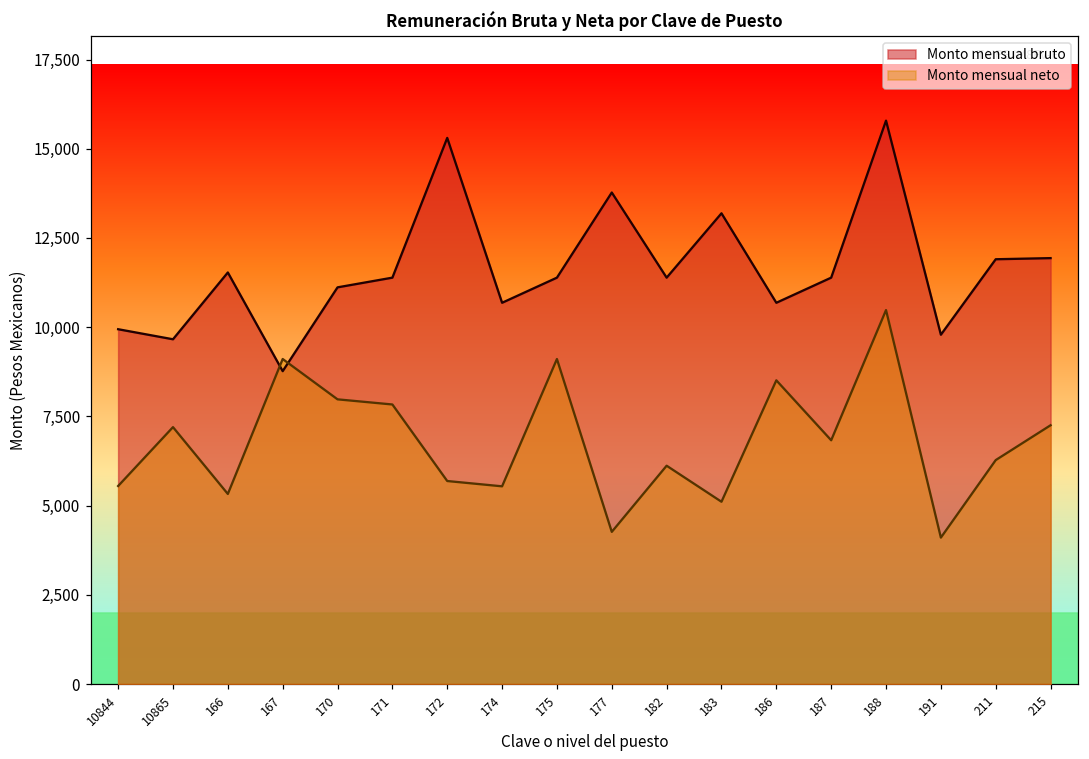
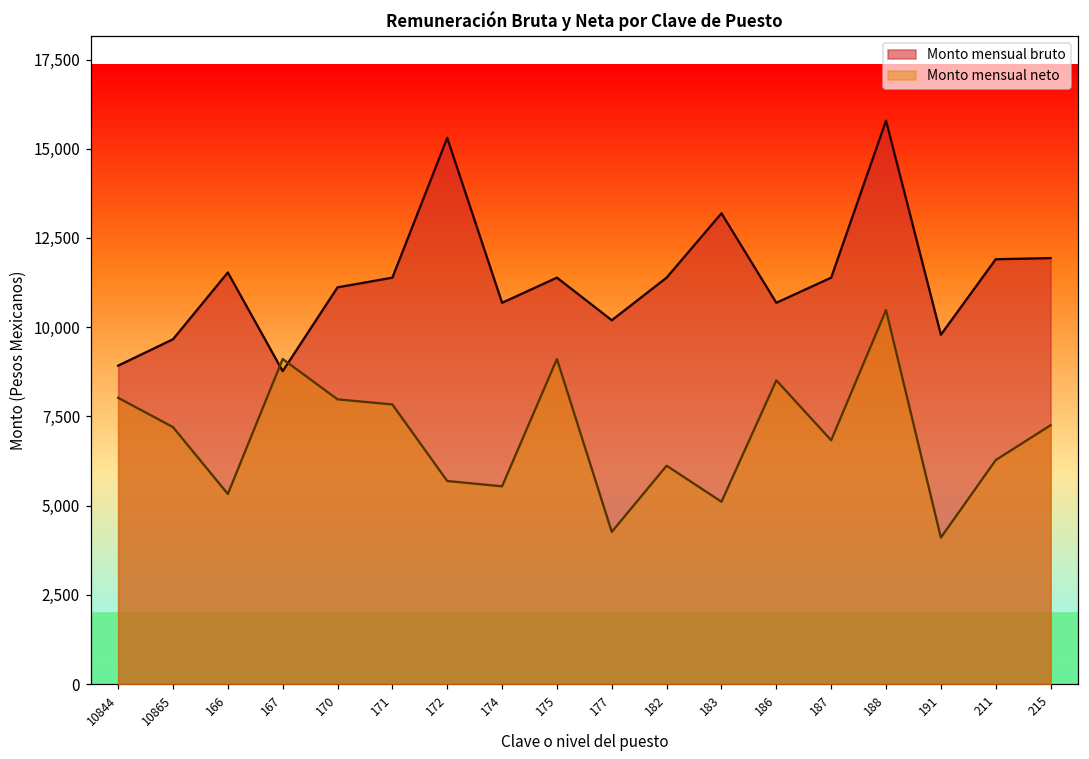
Monto mensual bruto, 10844: 9,900 -> 8,900
Monto mensual neto, 10844: 5,500 -> 8,000
Monto mensual bruto, 177: 13,800 -> 10,200
